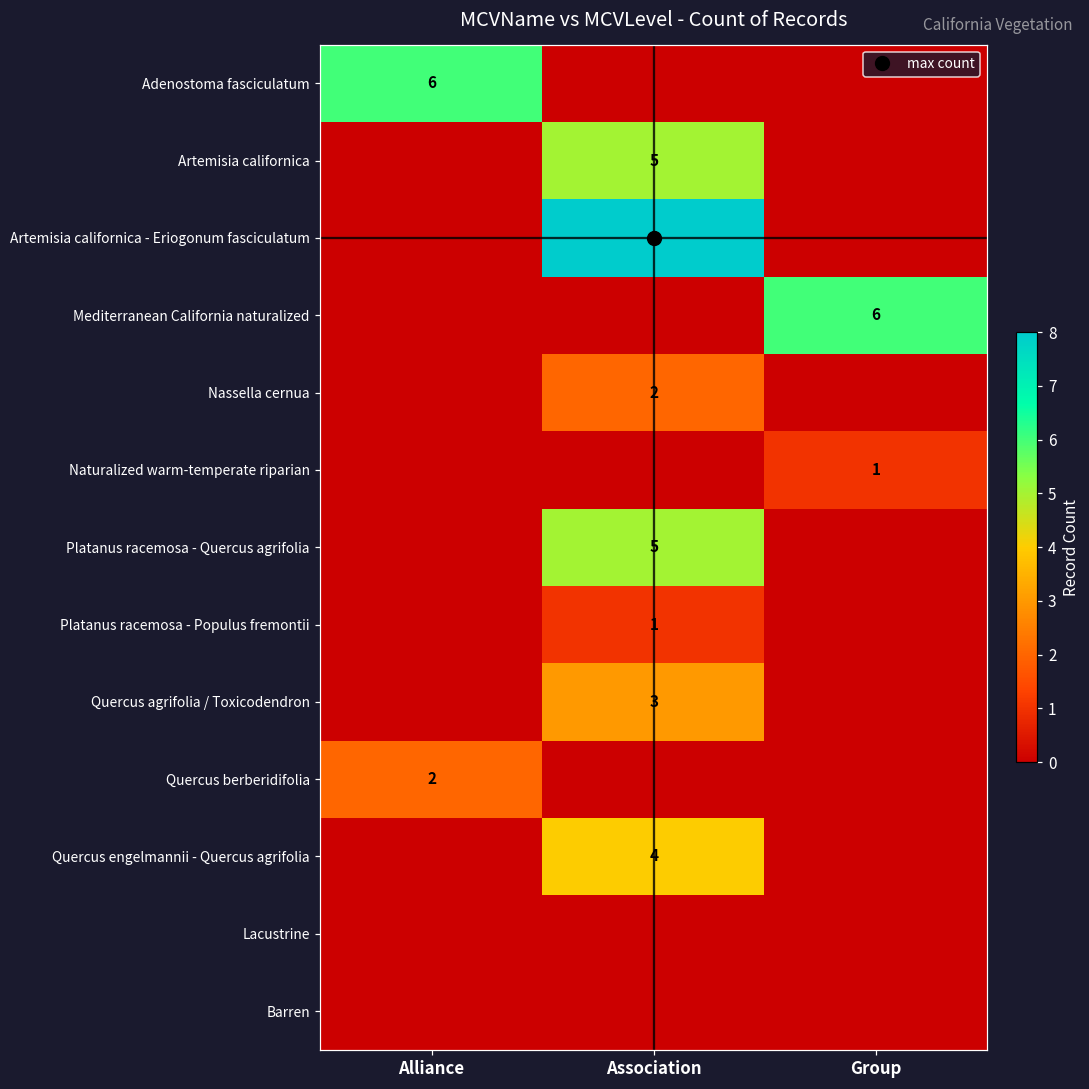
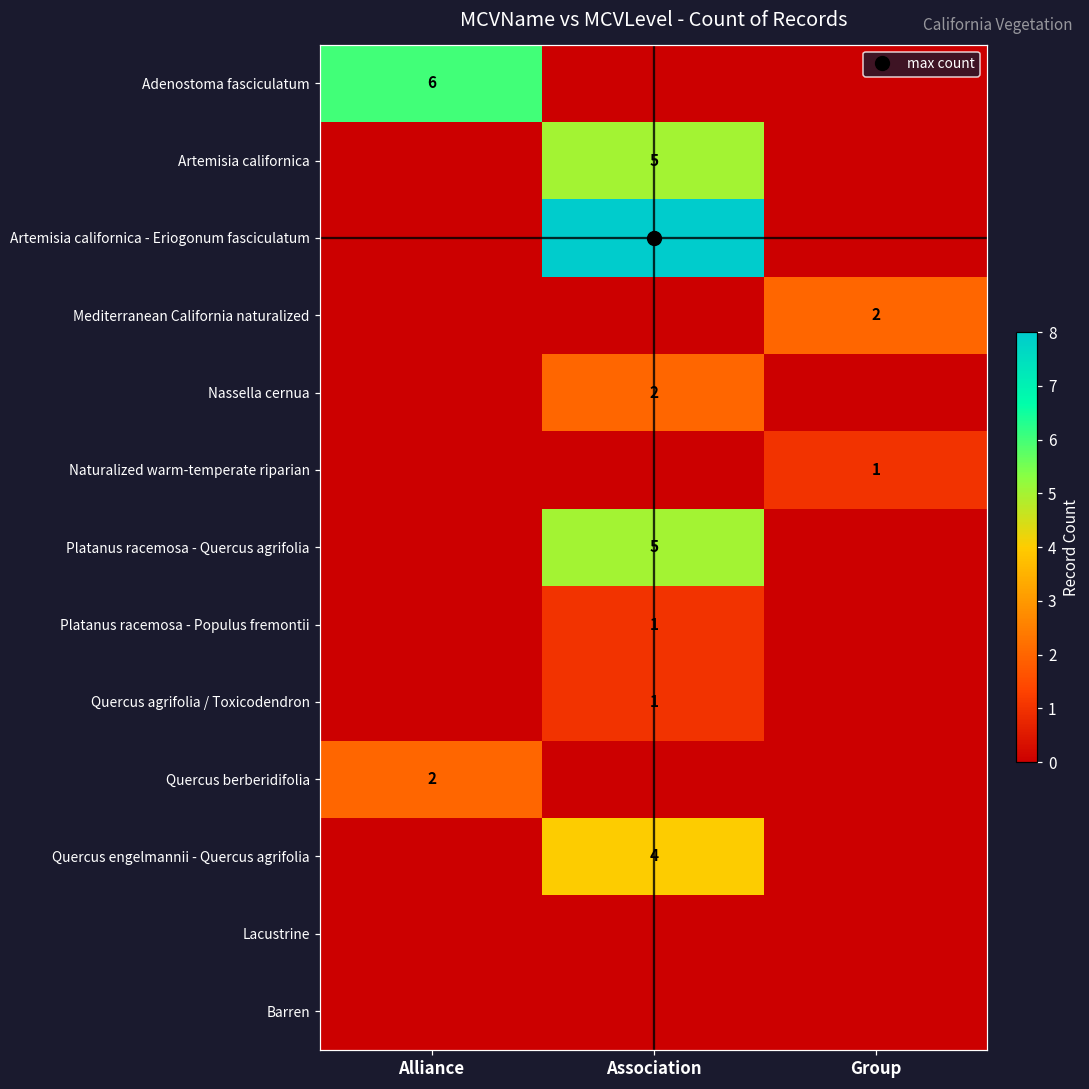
Mediterranean California naturalized, Group: 6 -> 2
Quercus agrifolia / Toxicodendron, Association: 3 -> 1
